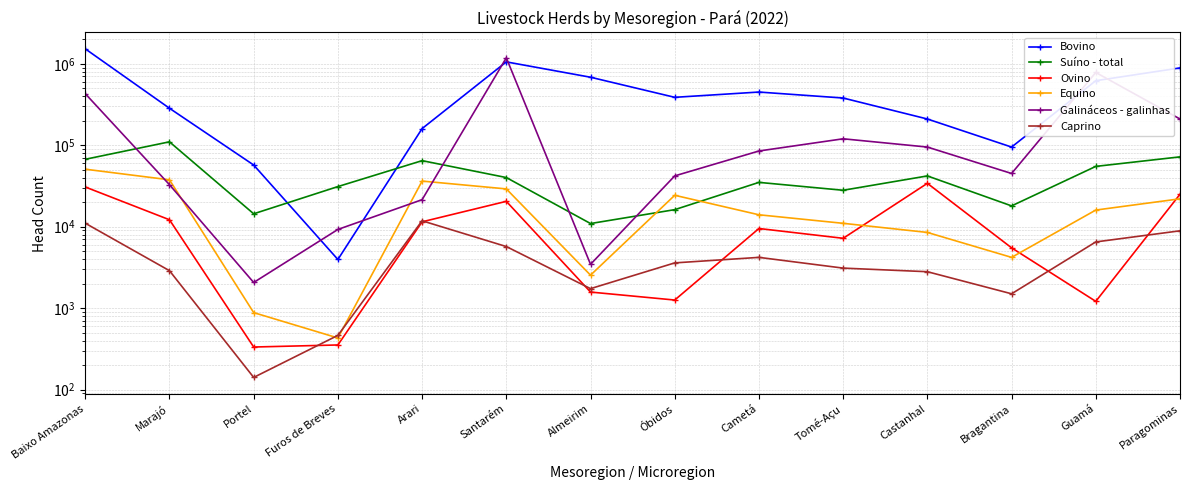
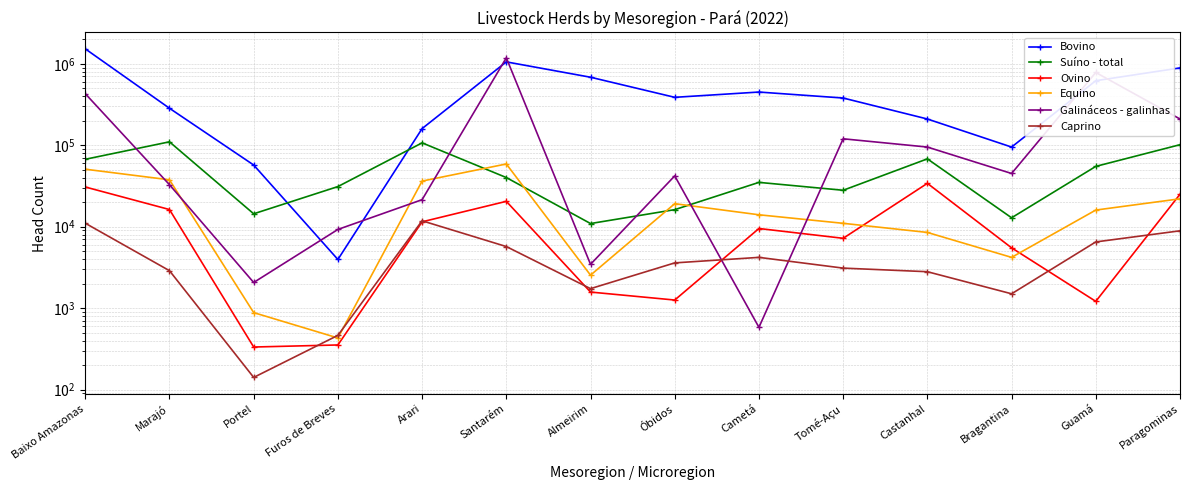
Ovino, Marajó: 12000 -> 16000
Suíno - total, Arari: 60000 -> 110000
Equino, Santarém: 29000 -> 60000
Equino, Óbidos: 24000 -> 19000
Galináceos - galinhas, Cametá: 90000 -> 600
Suíno - total, Castanhal: 40000 -> 70000
Suíno - total, Bragantina: 18000 -> 13000
Suíno - total, Paragominas: 70000 -> 100000
